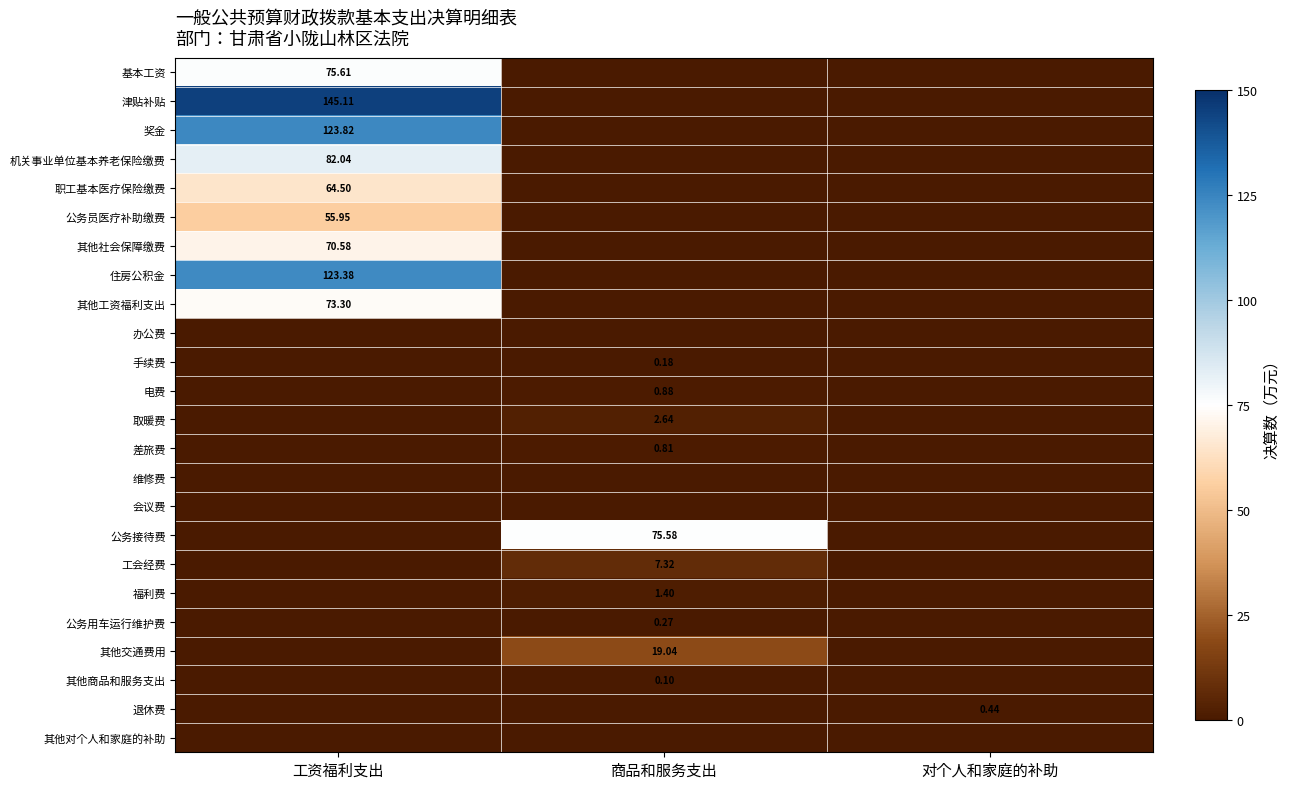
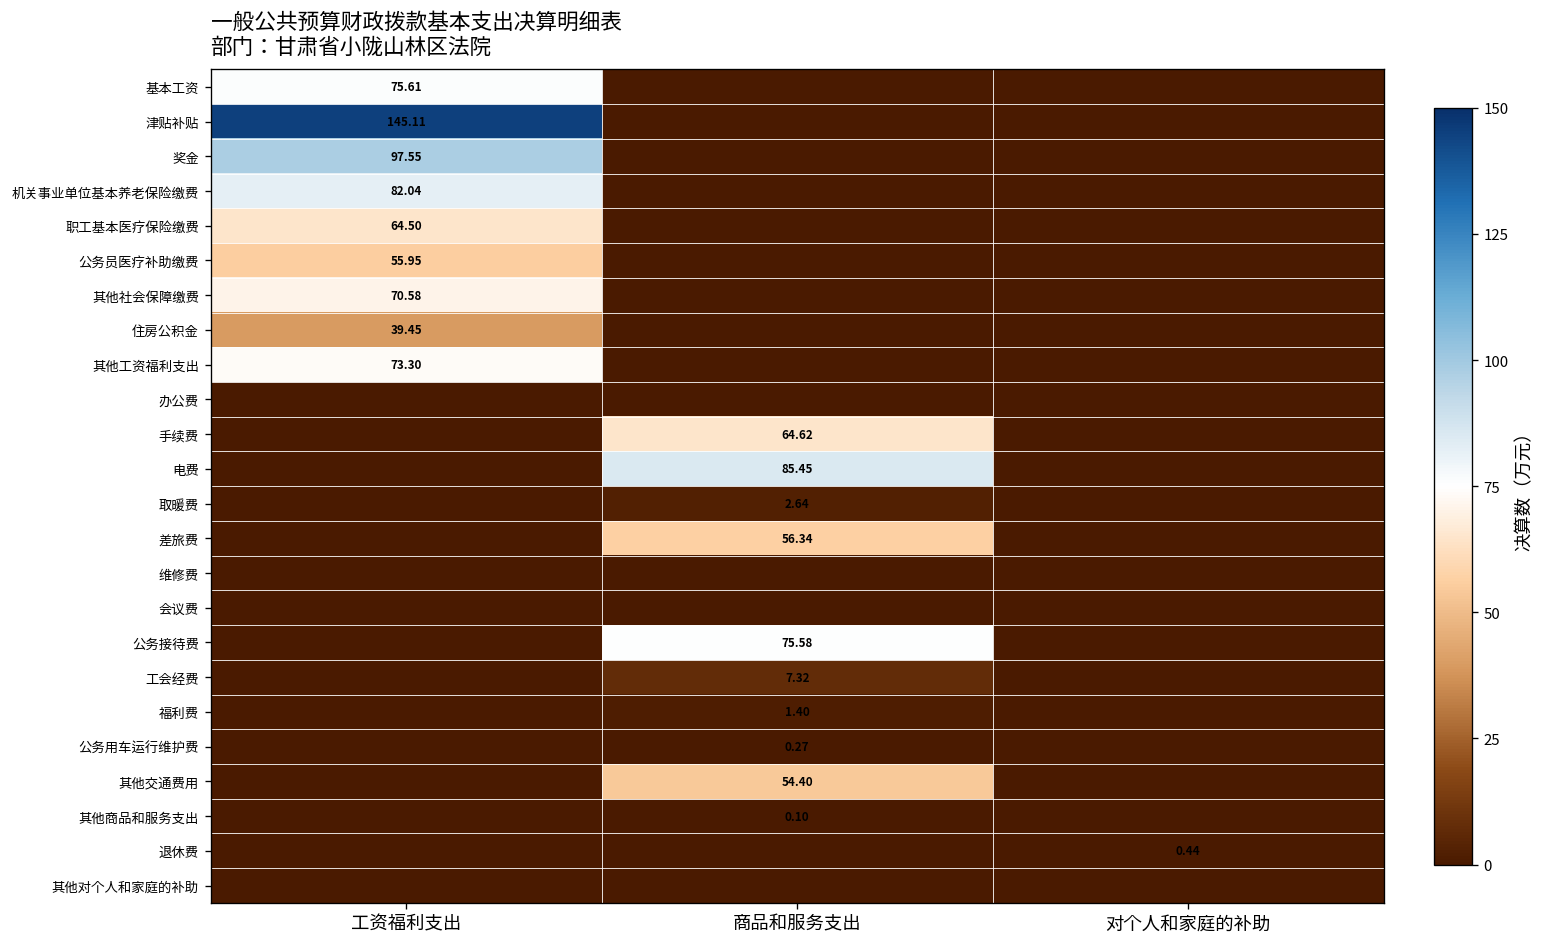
奖金, 工资福利支出: 123.82 -> 97.55
住房公积金, 工资福利支出: 123.38 -> 39.45
手续费, 商品和服务支出: 0.18 -> 64.62
电费, 商品和服务支出: 0.88 -> 85.45
差旅费, 商品和服务支出: 0.81 -> 56.34
其他交通费用, 商品和服务支出: 19.04 -> 54.40
